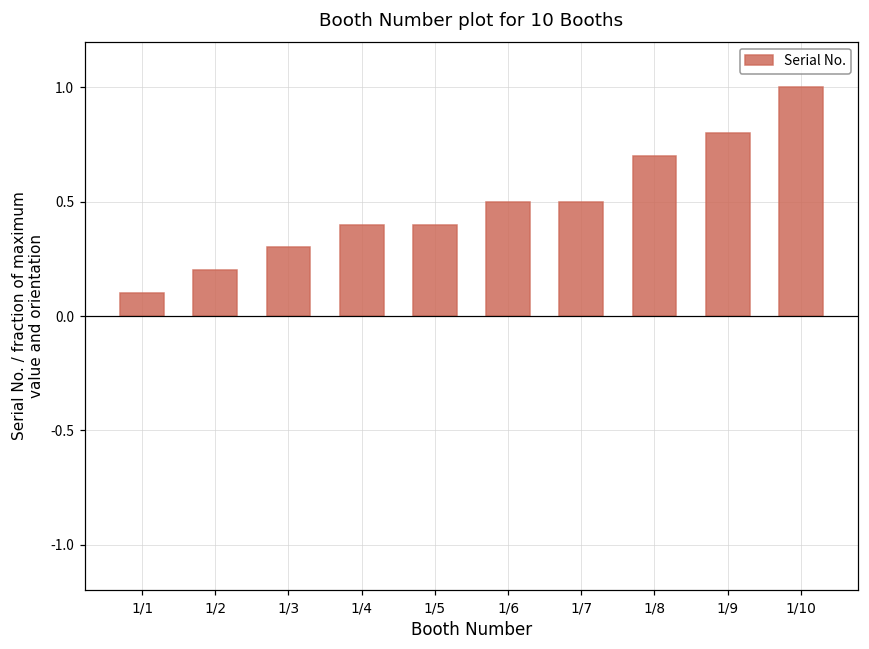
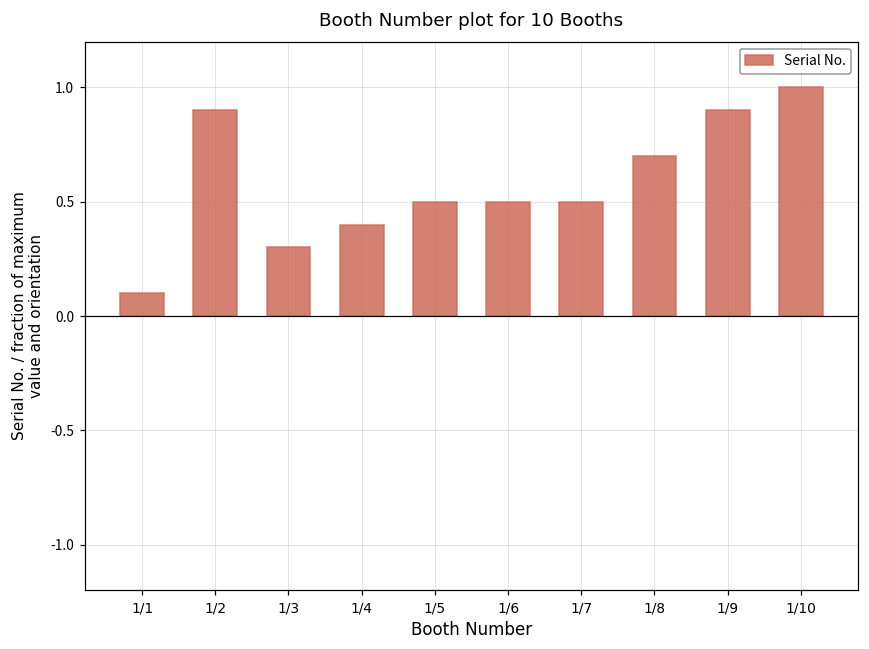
1/2: 0.20 -> 0.90
1/5: 0.40 -> 0.50
1/9: 0.80 -> 0.90
